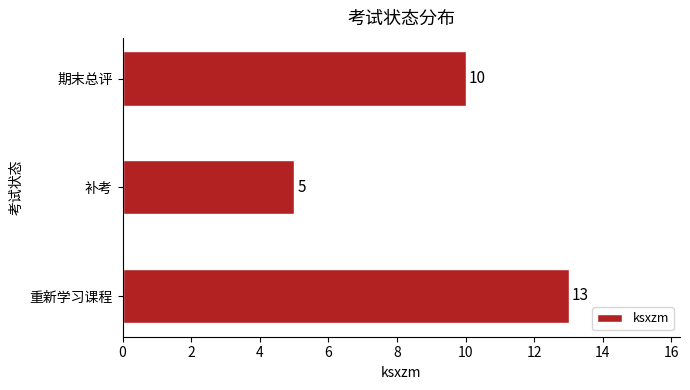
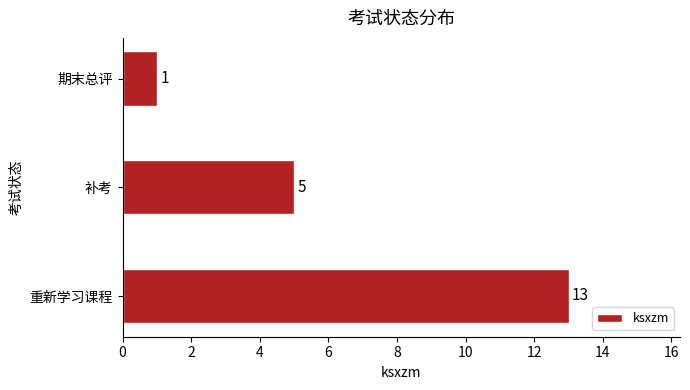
期末总评: 10 -> 1
